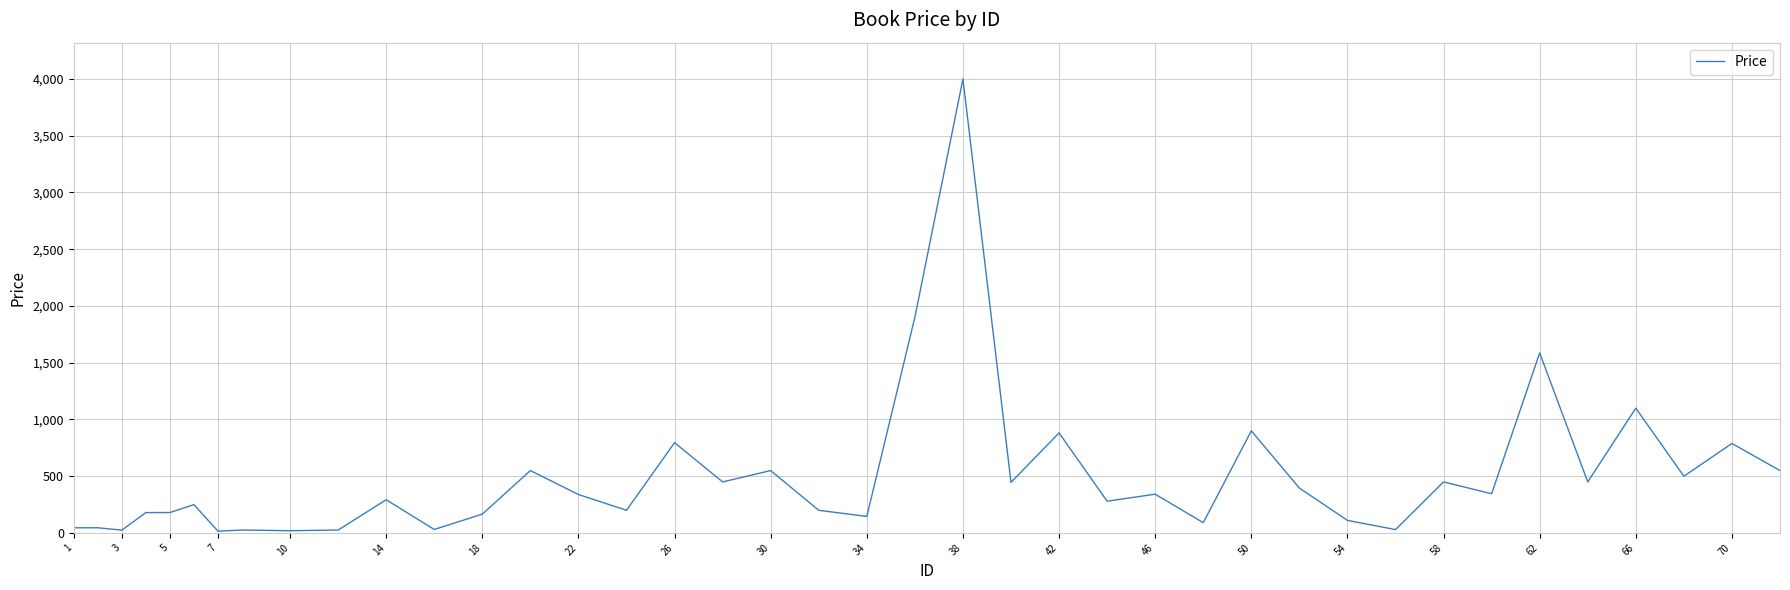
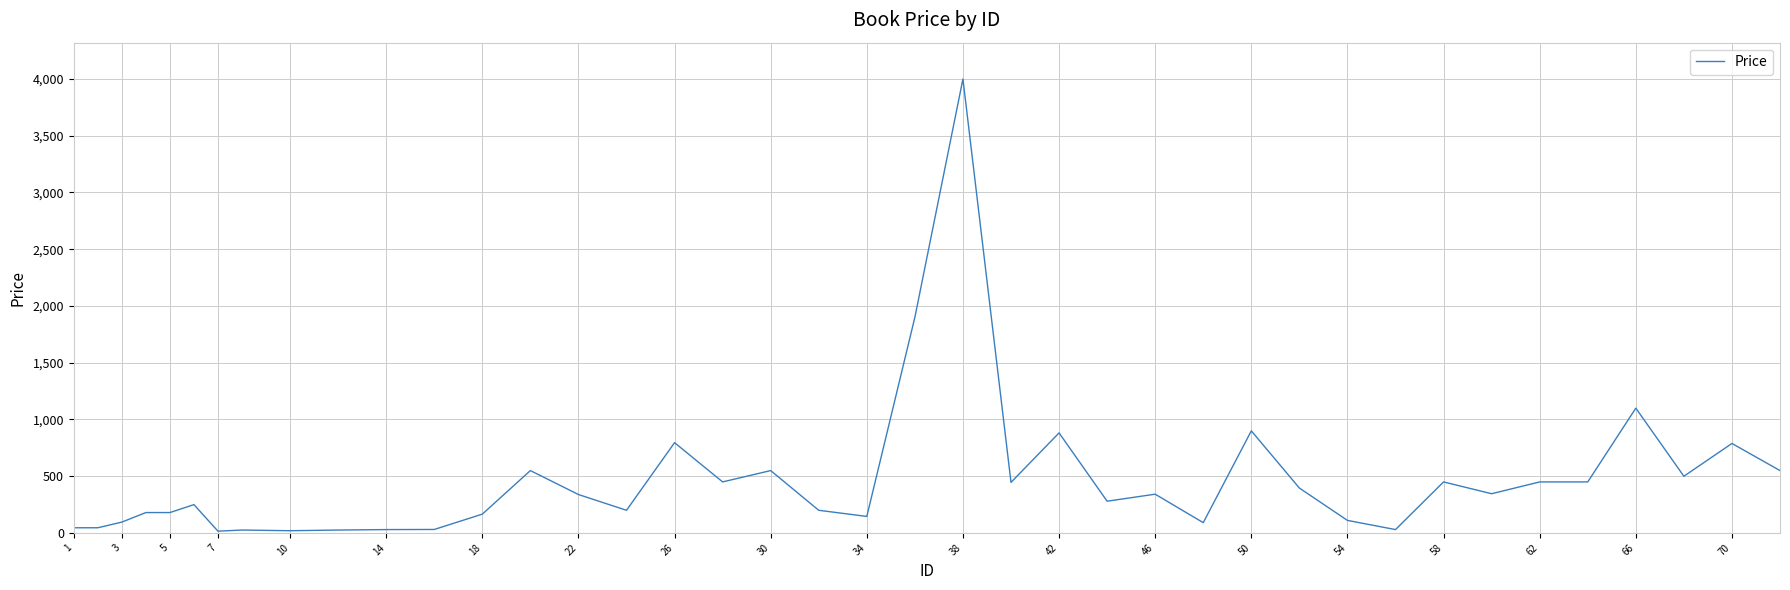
3: 20 -> 100
14: 290 -> 30
62: 1,590 -> 450
